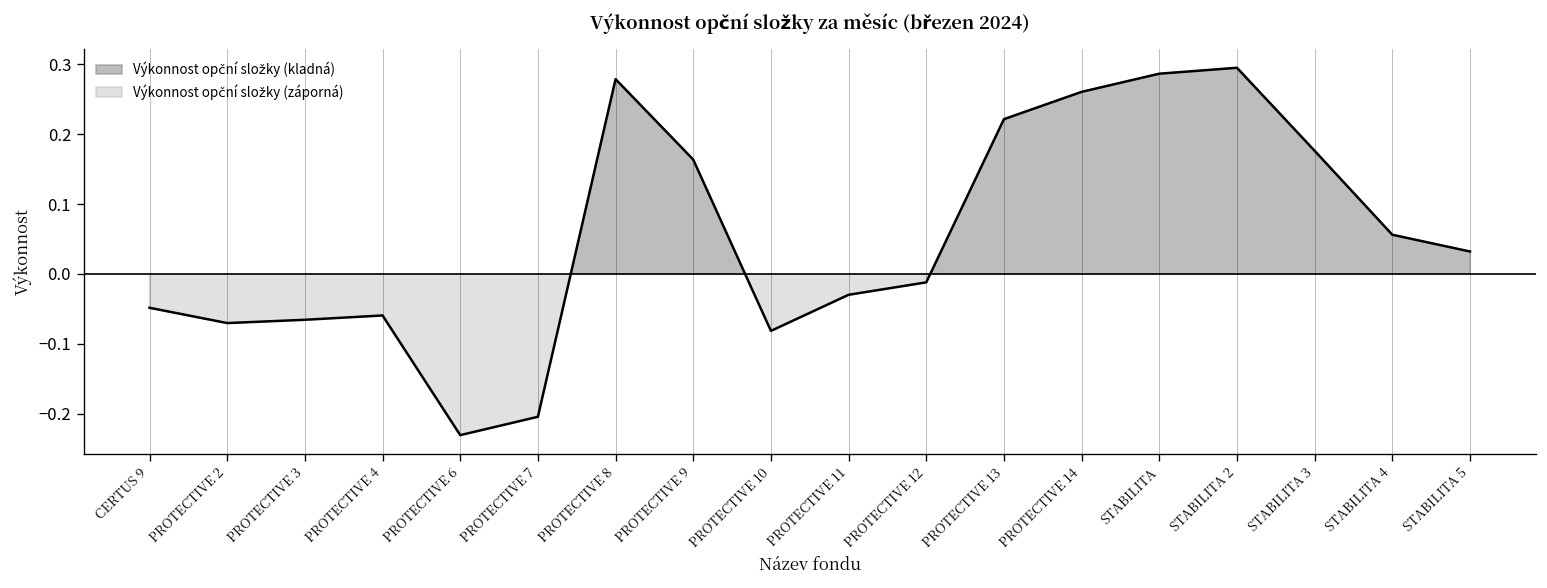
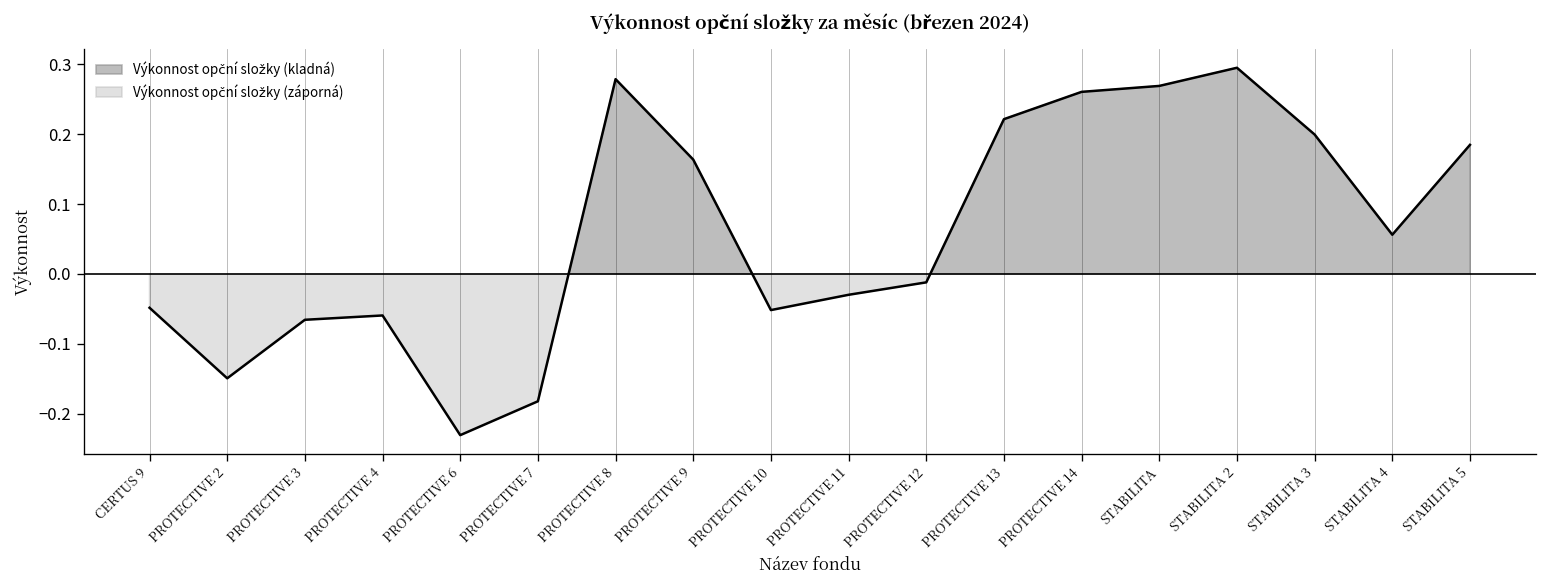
PROTECTIVE 2: -0.07 -> -0.15
PROTECTIVE 7: -0.20 -> -0.18
PROTECTIVE 10: -0.08 -> -0.05
STABILITA: 0.29 -> 0.27
STABILITA 3: 0.18 -> 0.20
STABILITA 5: 0.03 -> 0.18
